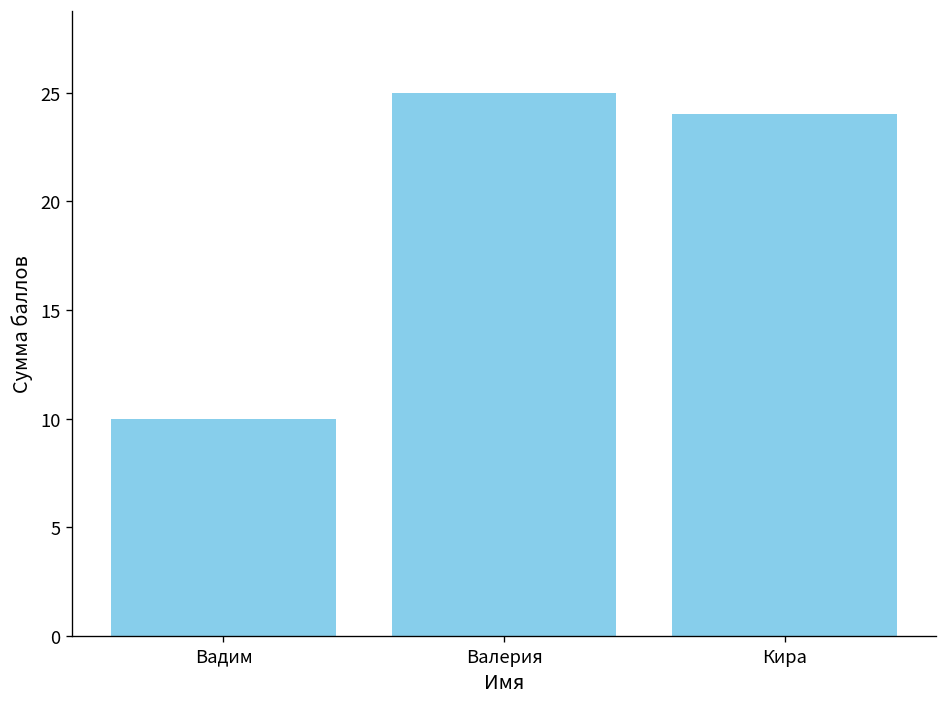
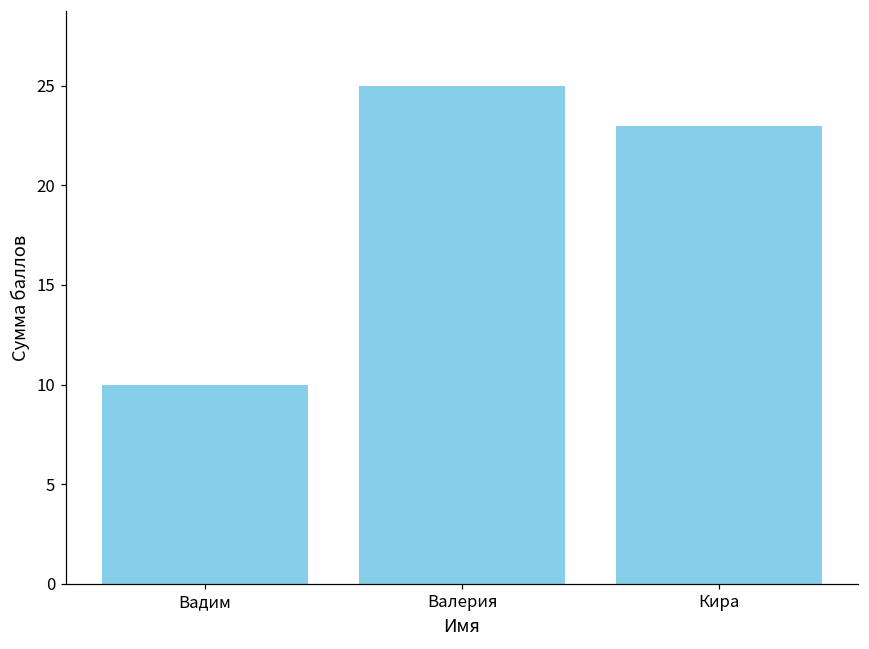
Кира: 24 -> 23
